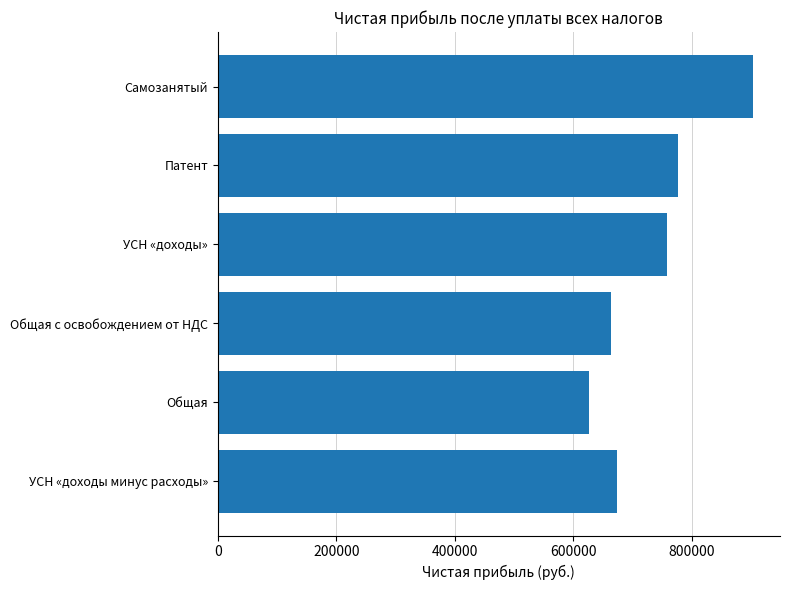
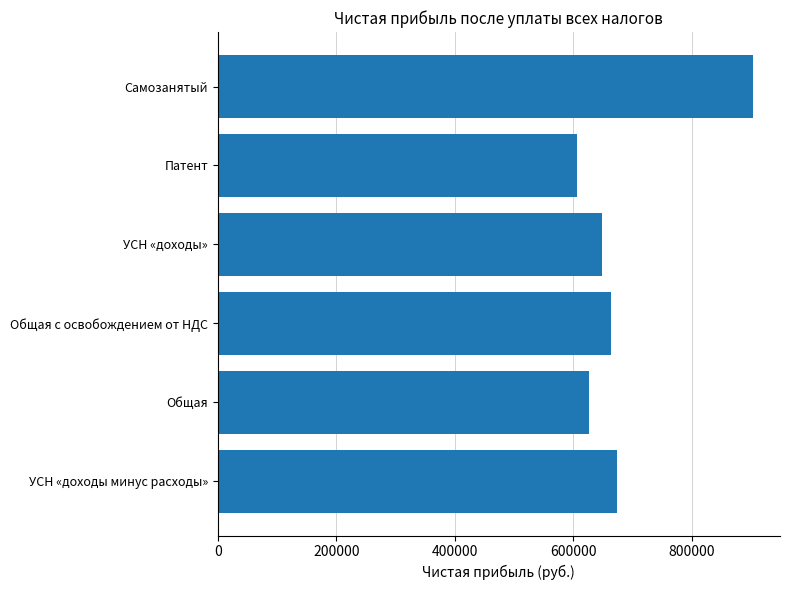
Патент: 780000 -> 610000
УСН «доходы»: 760000 -> 650000
